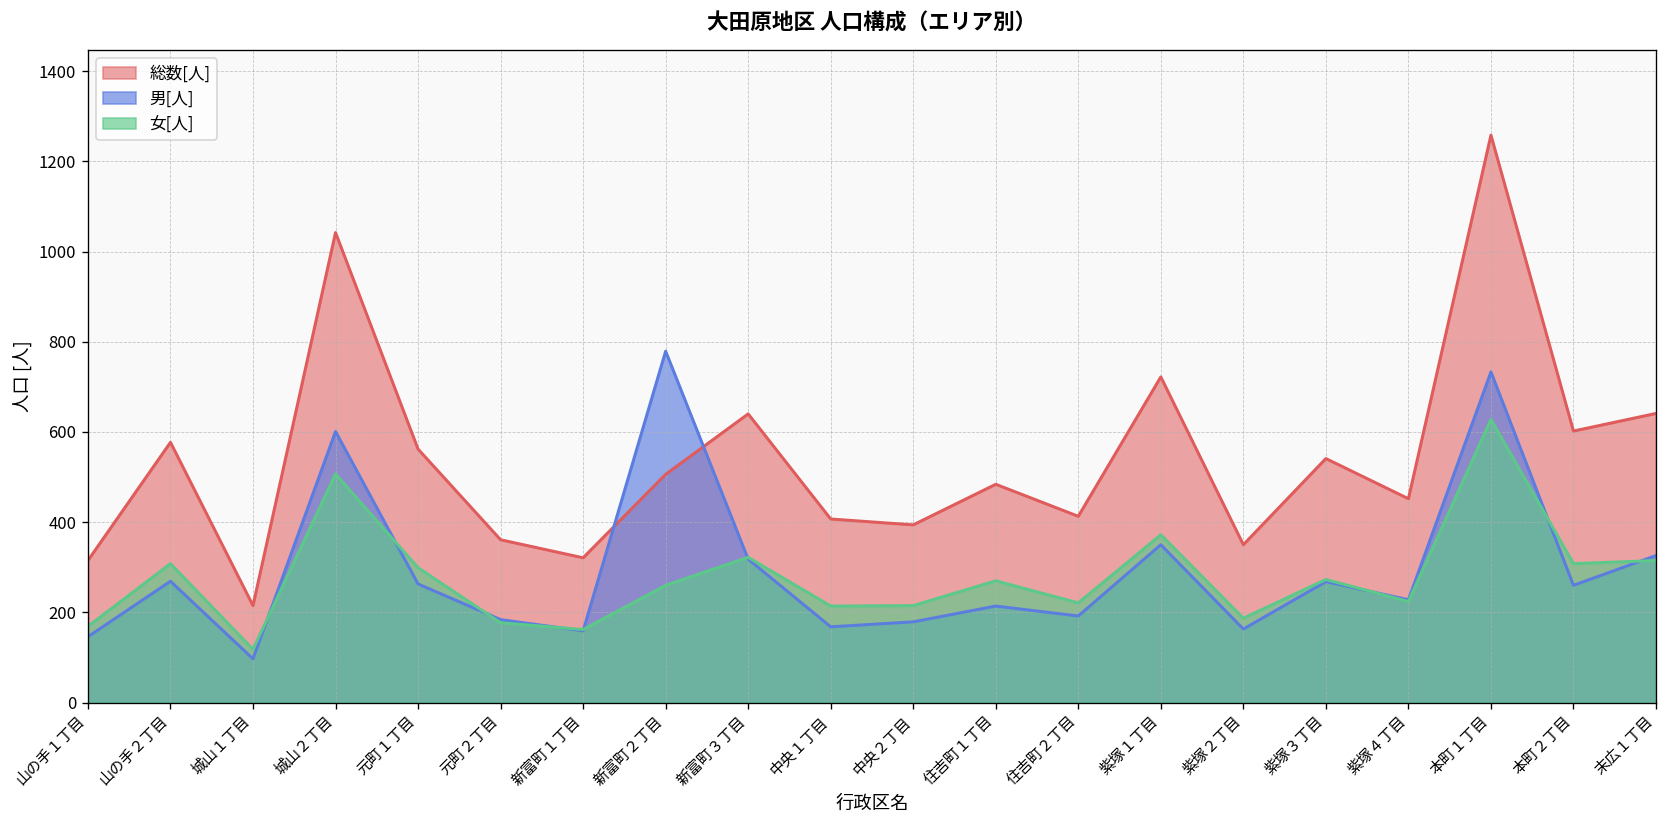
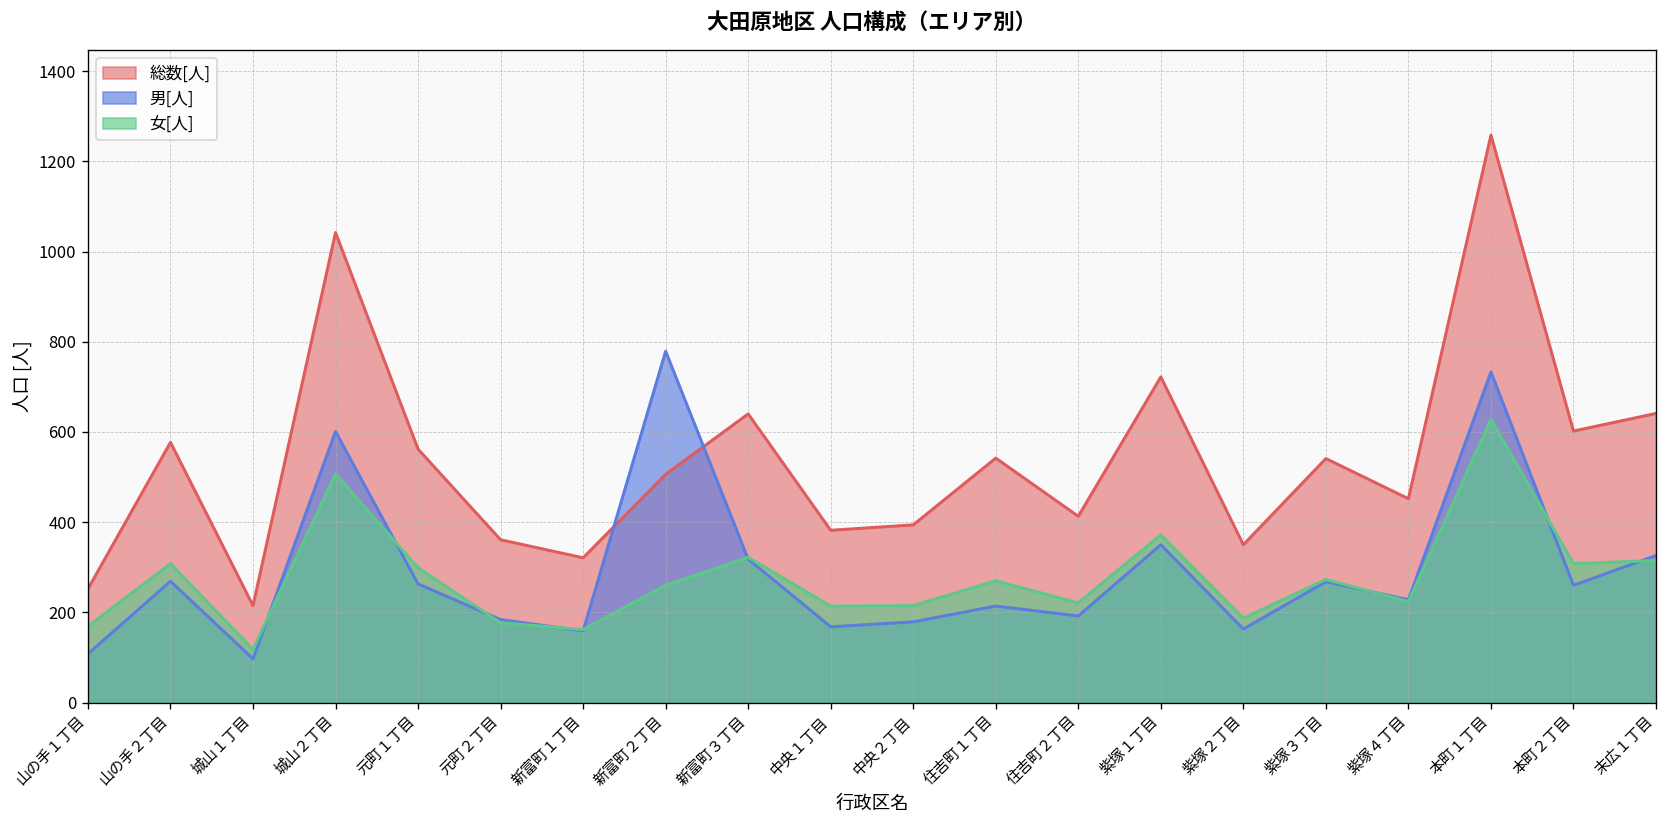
総数[人], 山の手１丁目: 320 -> 250
男[人], 山の手１丁目: 150 -> 110
総数[人], 中央１丁目: 410 -> 380
総数[人], 住吉町１丁目: 480 -> 540
